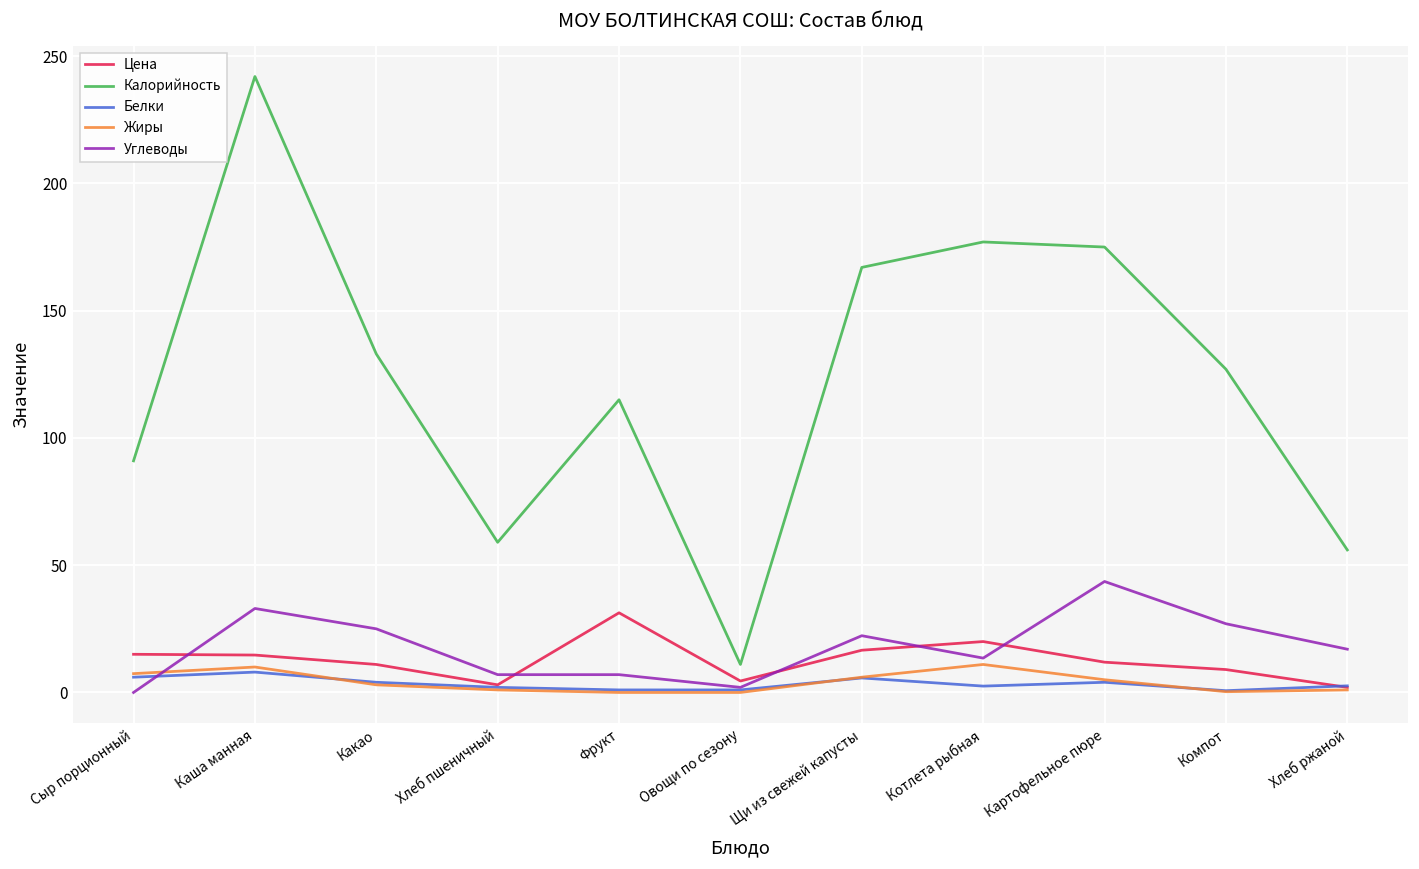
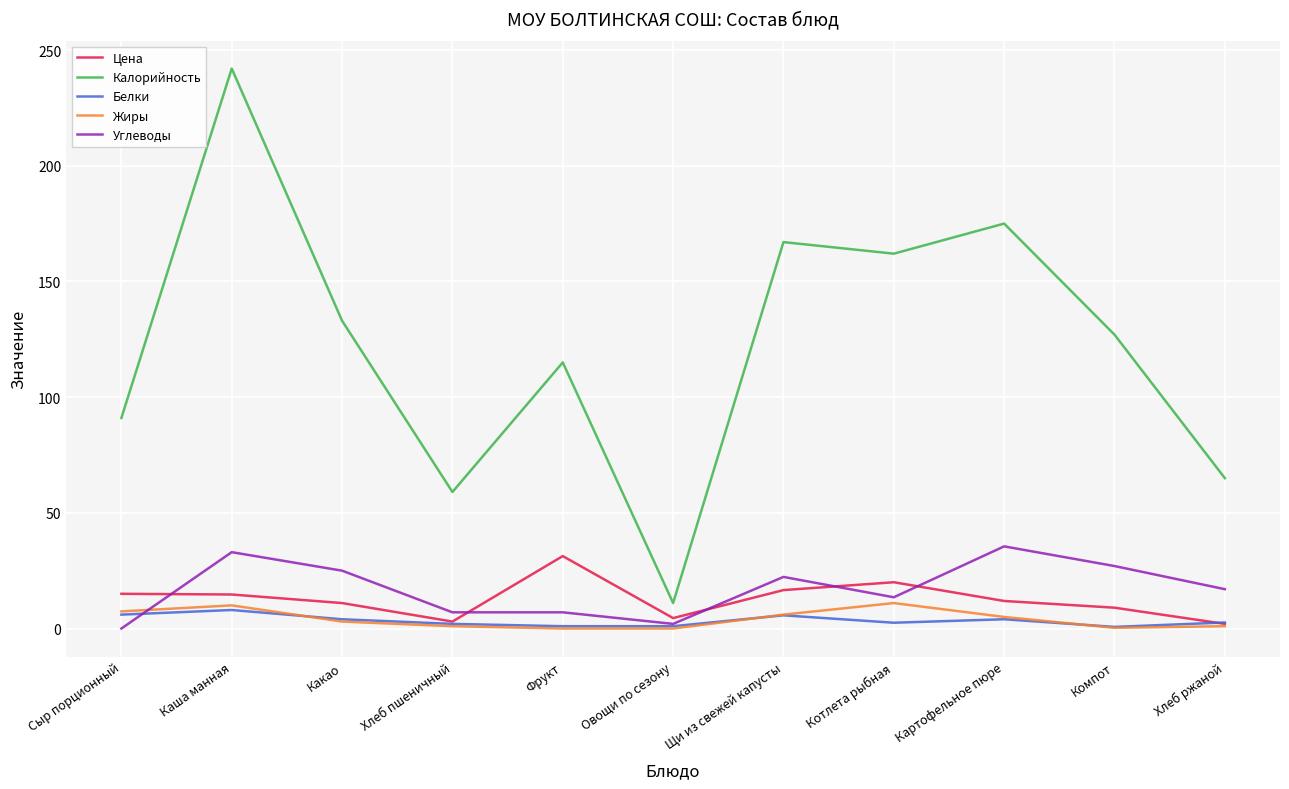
Калорийность, Котлета рыбная: 177 -> 162
Углеводы, Картофельное пюре: 44 -> 36
Калорийность, Хлеб ржаной: 56 -> 65
